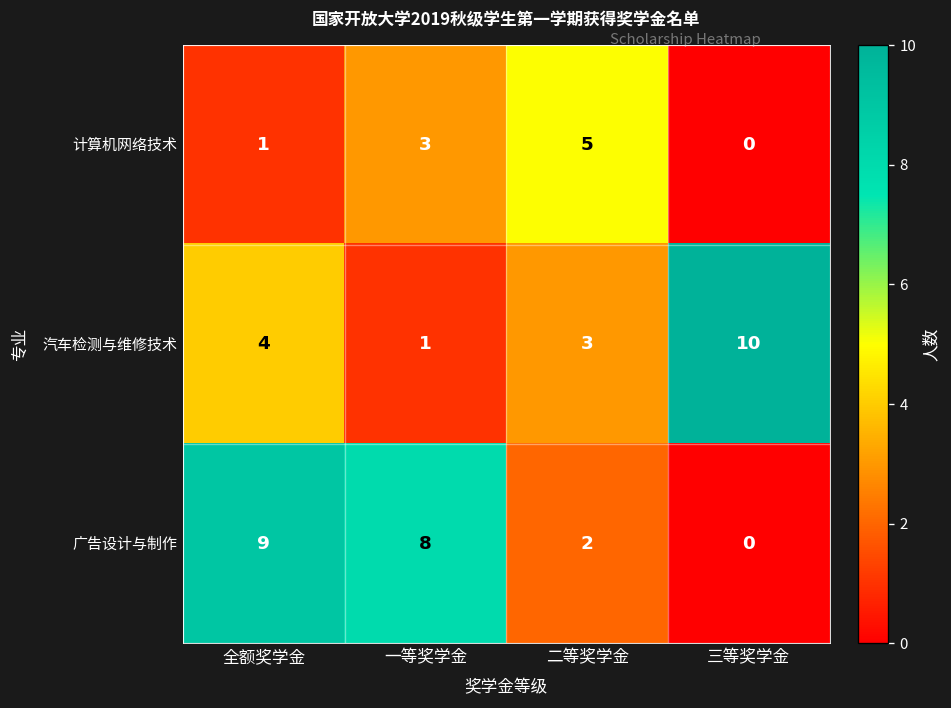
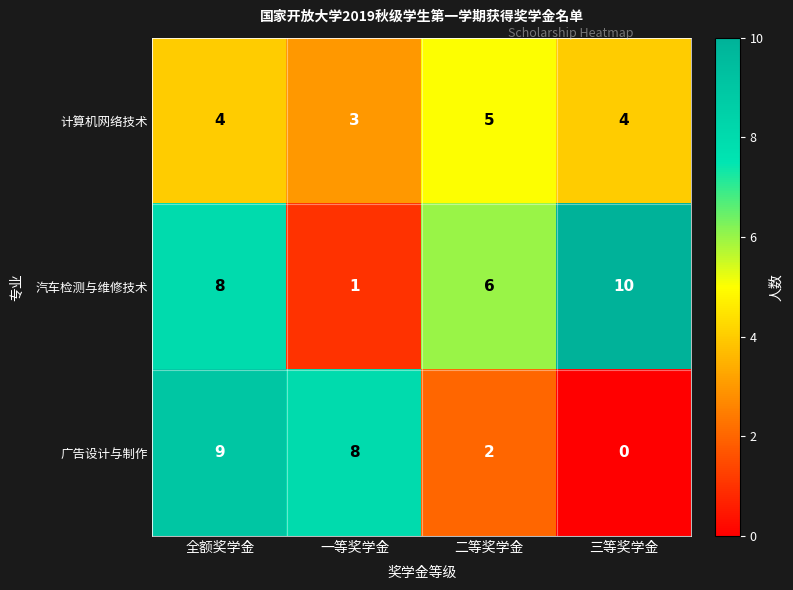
计算机网络技术, 全额奖学金: 1 -> 4
计算机网络技术, 三等奖学金: 0 -> 4
汽车检测与维修技术, 全额奖学金: 4 -> 8
汽车检测与维修技术, 二等奖学金: 3 -> 6
